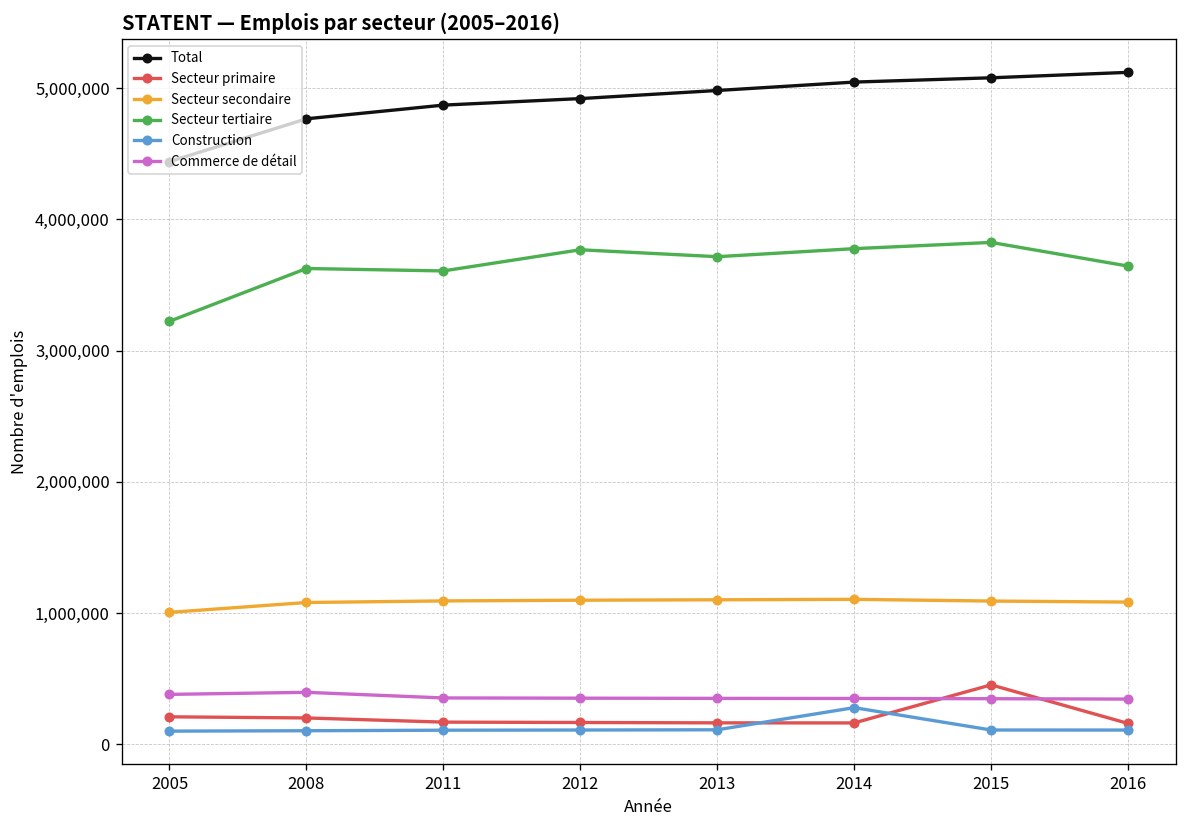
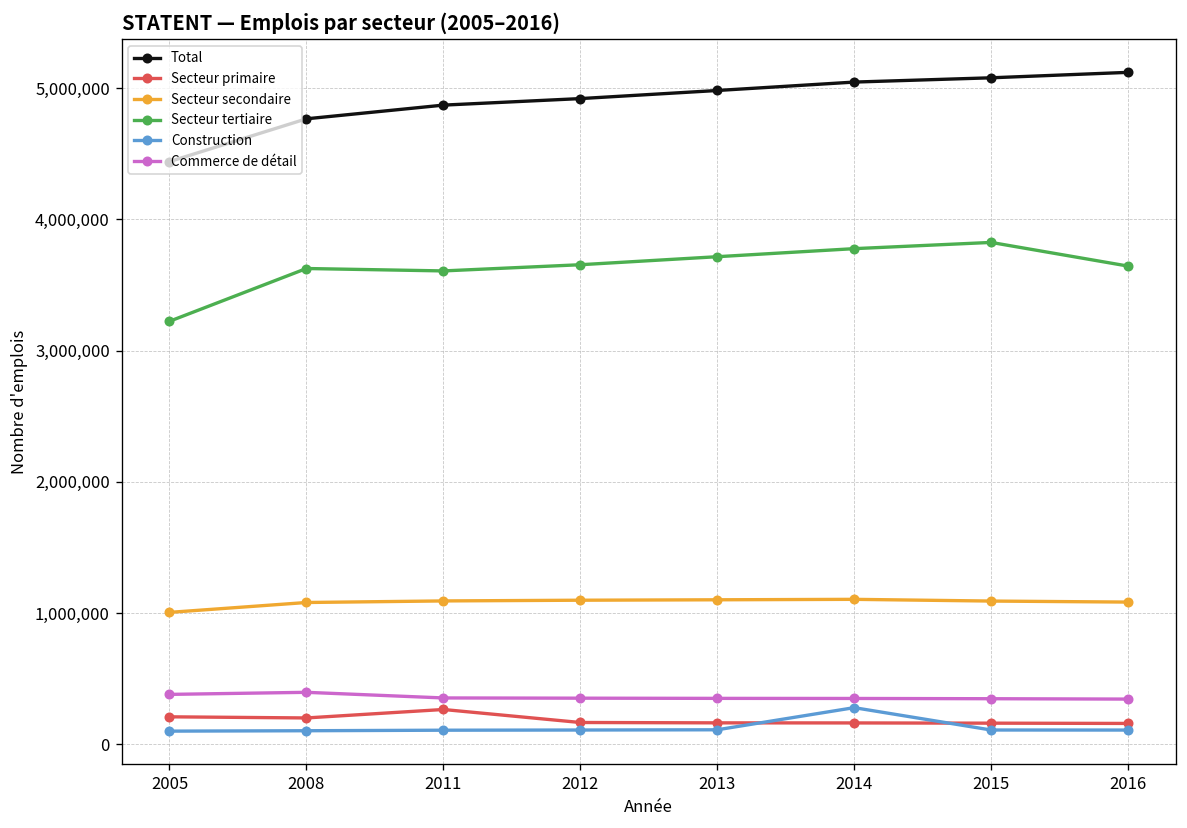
Secteur primaire, 2011: 170,000 -> 270,000
Secteur tertiaire, 2012: 3,770,000 -> 3,650,000
Secteur primaire, 2015: 450,000 -> 160,000
